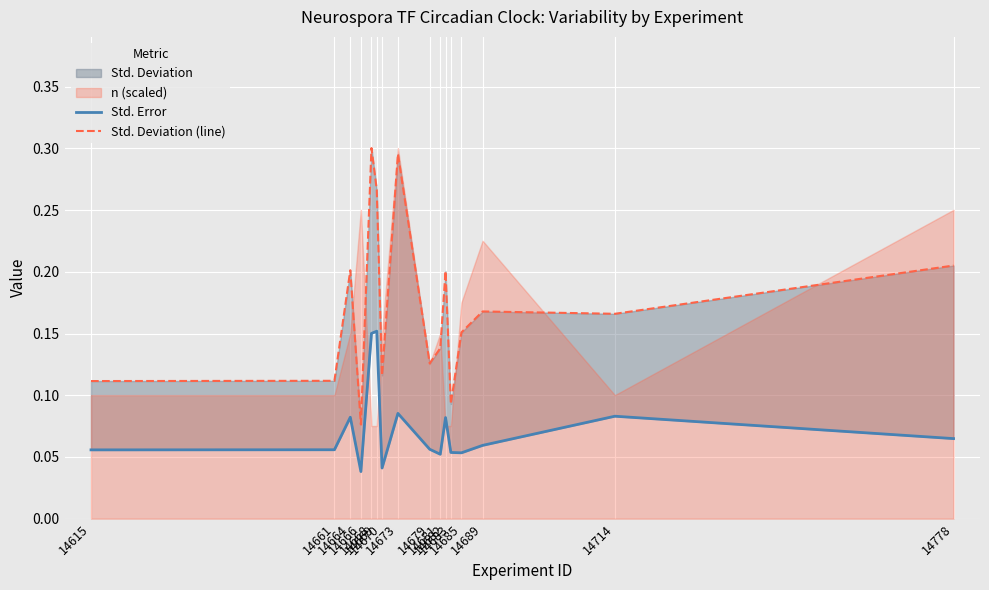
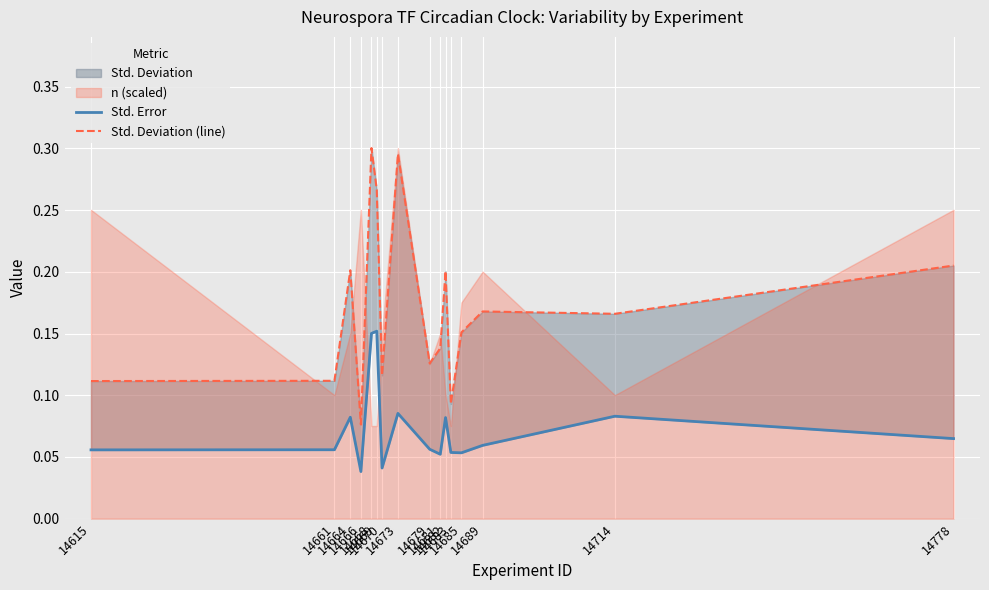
n (scaled), 14615: 0.100 -> 0.250
n (scaled), 14682: 0.075 -> 0.100
n (scaled), 14689: 0.225 -> 0.200
